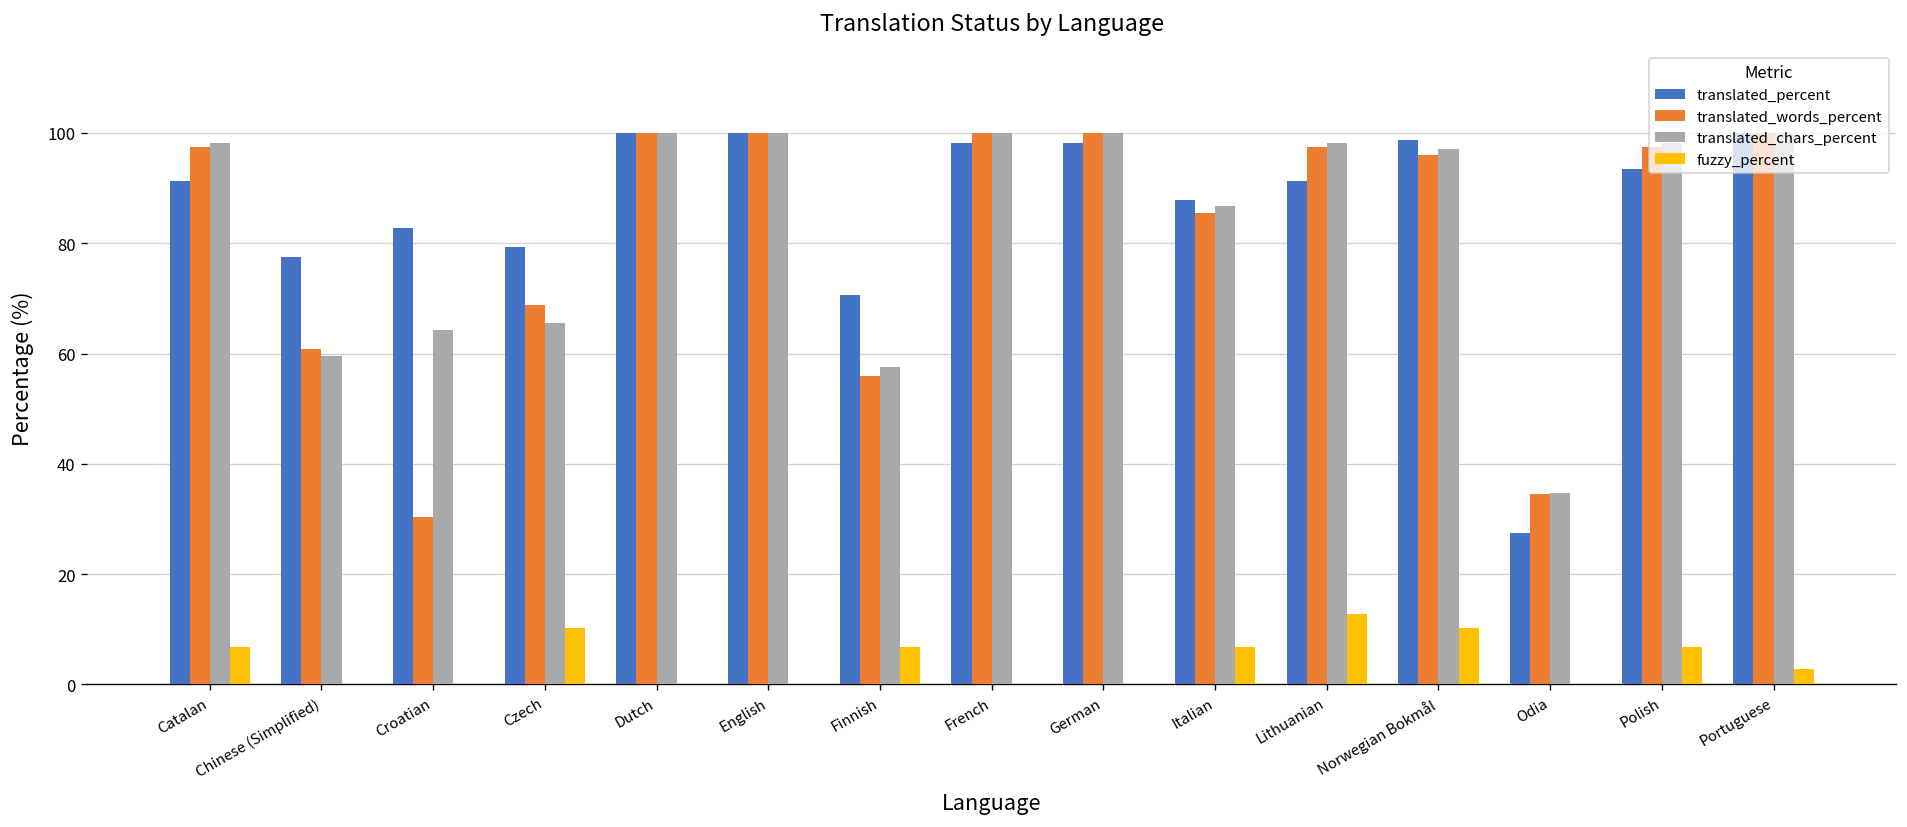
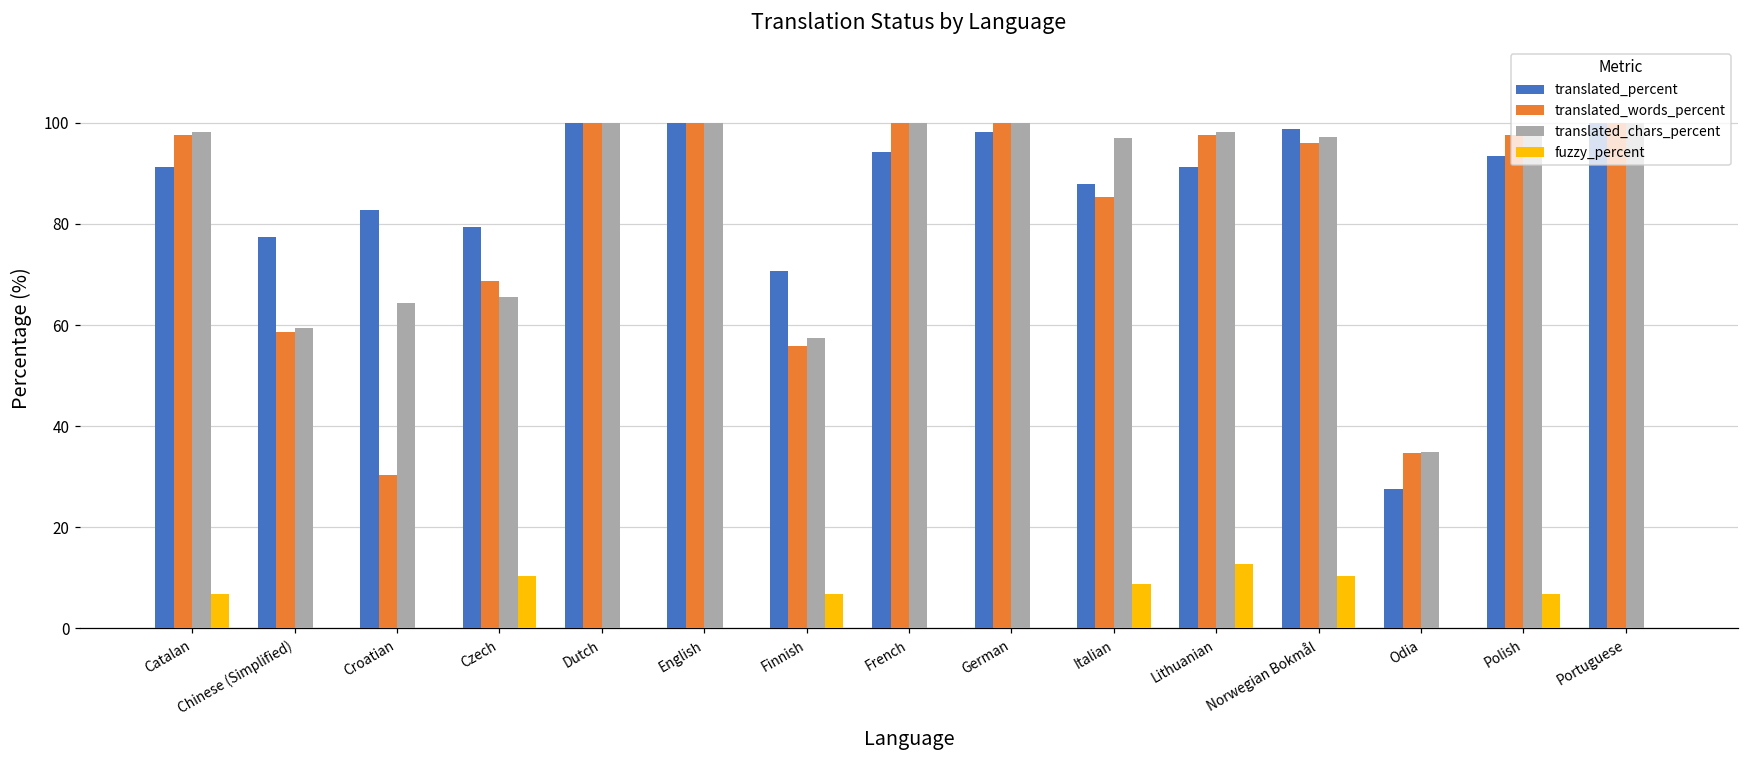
translated_words_percent, Chinese (Simplified): 61 -> 59
translated_percent, French: 98 -> 94
translated_chars_percent, Italian: 87 -> 97
fuzzy_percent, Italian: 7 -> 9
fuzzy_percent, Portuguese: 3 -> 0
